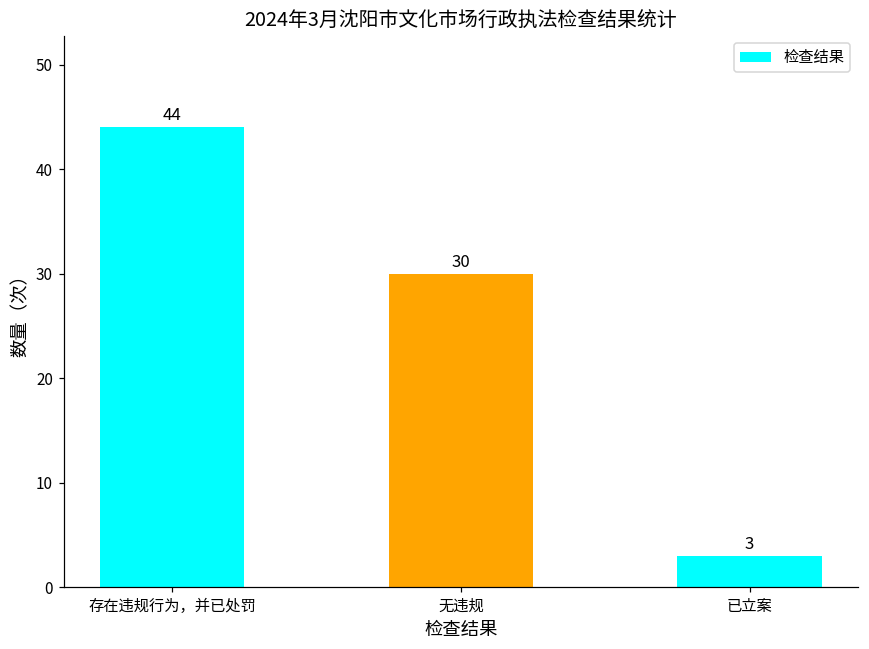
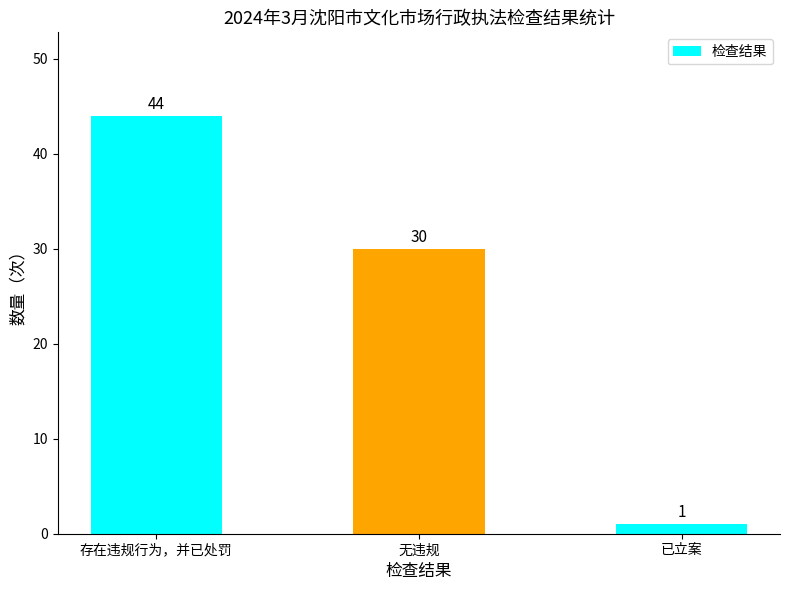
已立案: 3 -> 1
